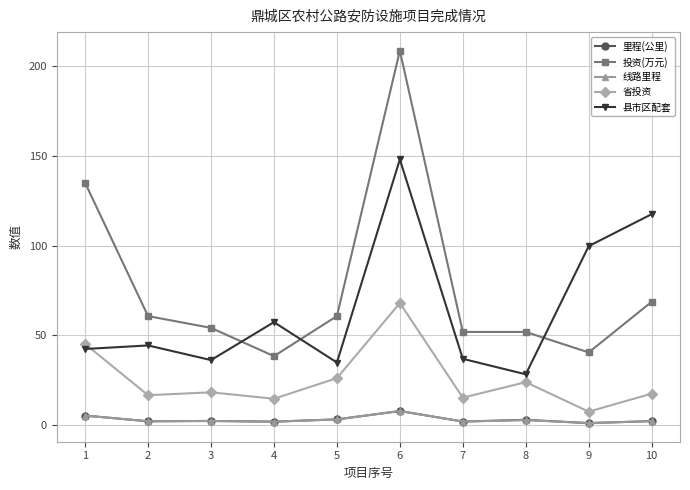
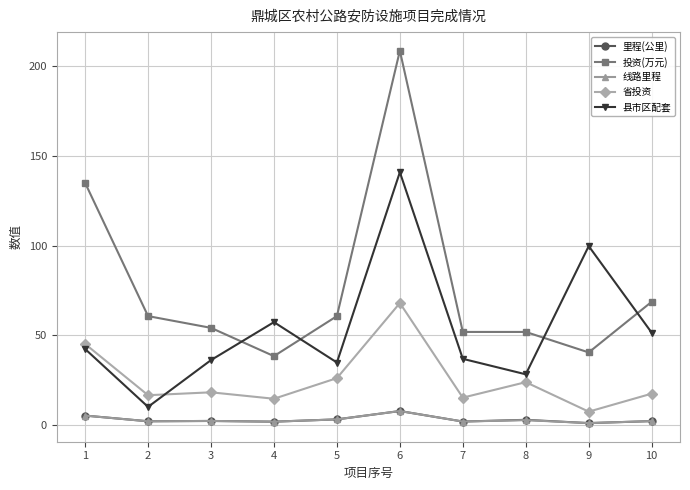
县市区配套, 2: 44 -> 10
县市区配套, 6: 148 -> 141
县市区配套, 10: 117 -> 51
